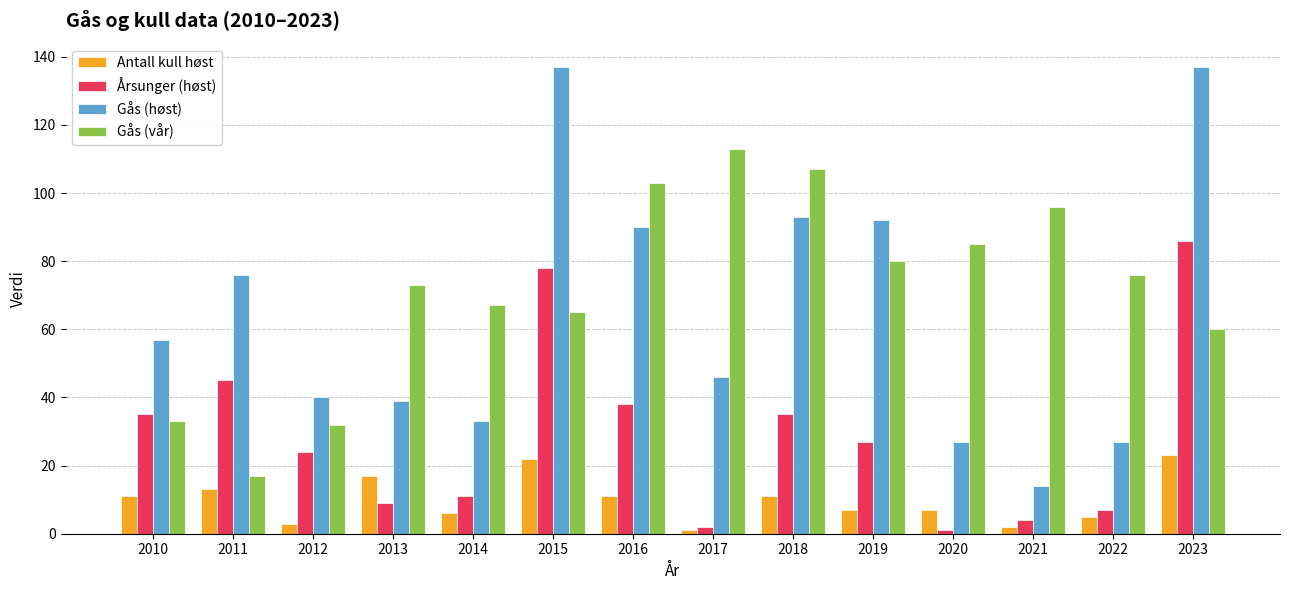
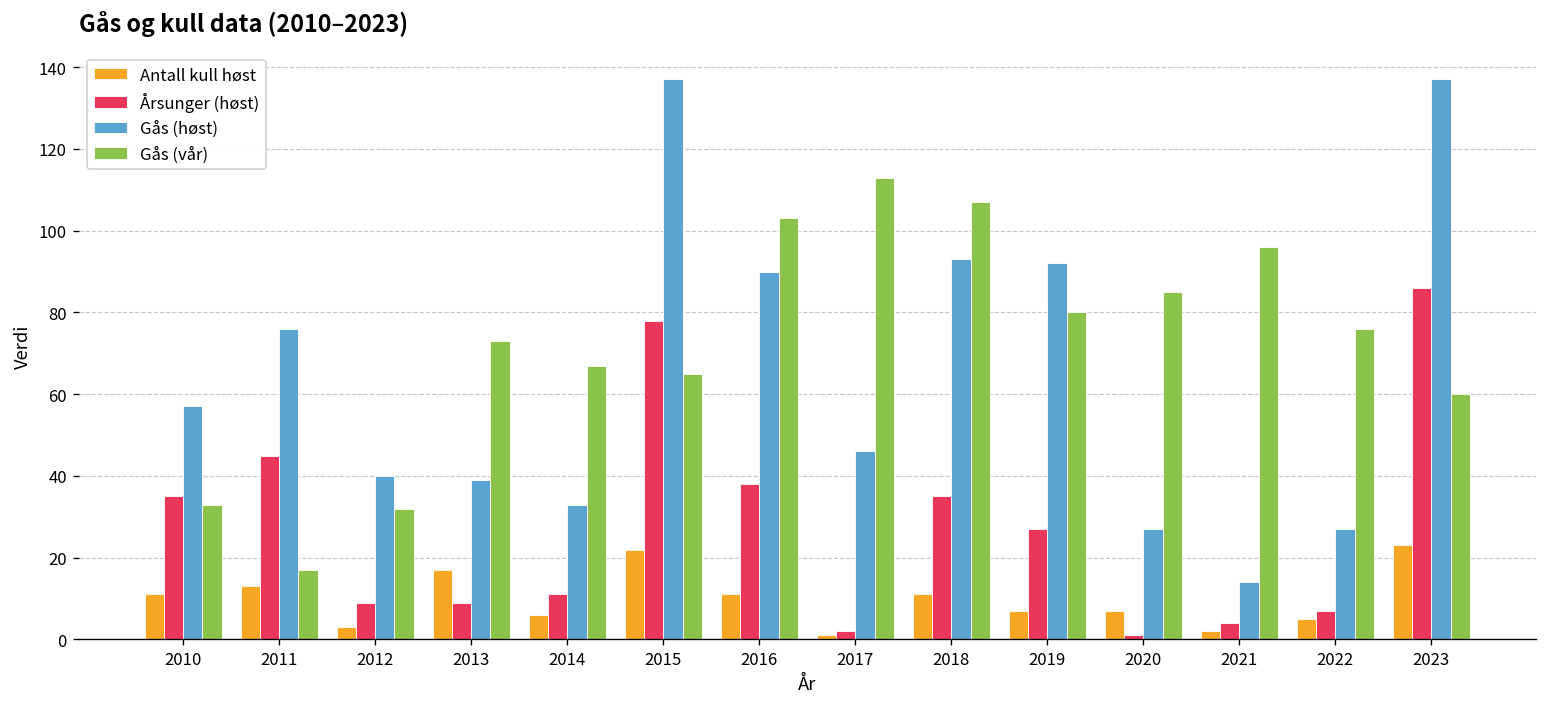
Årsunger (høst), 2012: 24 -> 9
